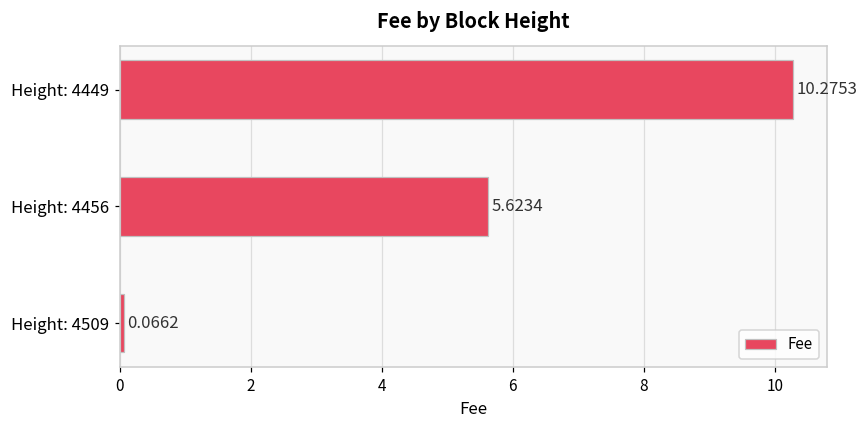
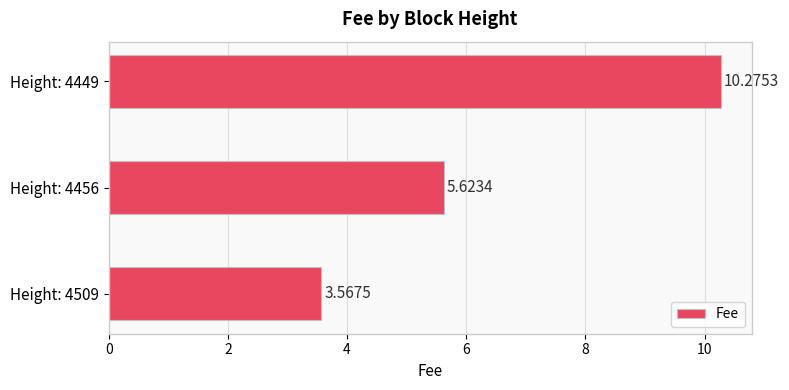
Height: 4509: 0.0662 -> 3.5675
